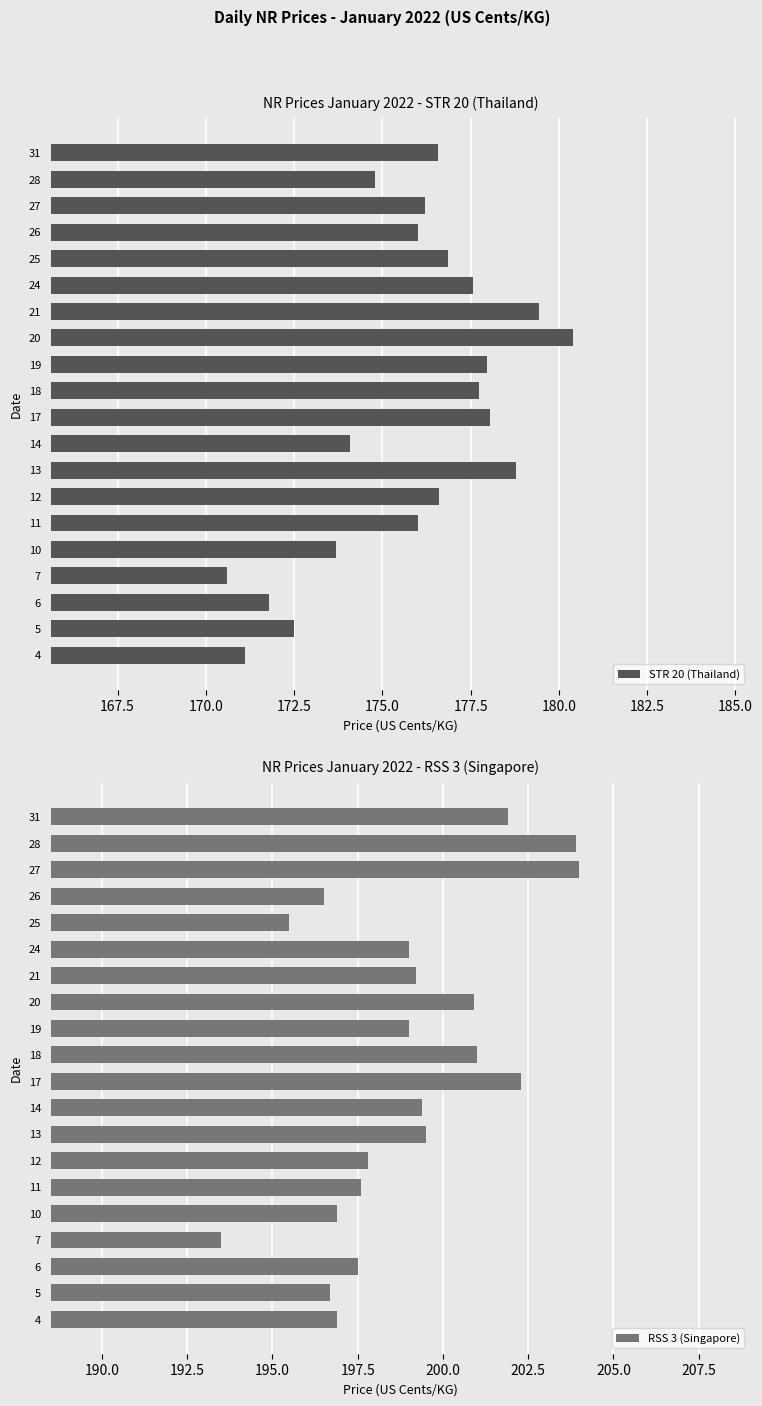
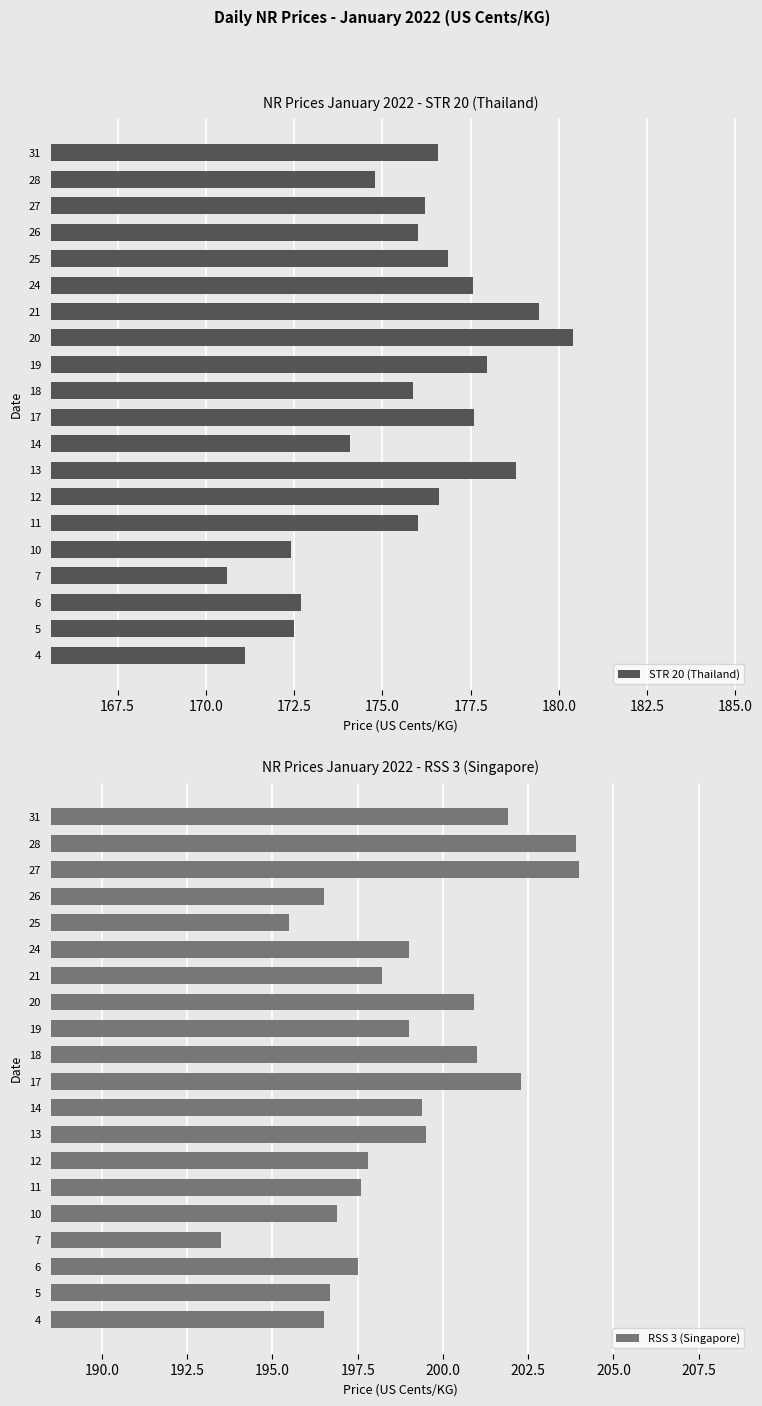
NR Prices January 2022 - STR 20 (Thailand), 18: 177.7 -> 175.9
NR Prices January 2022 - STR 20 (Thailand), 17: 178.1 -> 177.6
NR Prices January 2022 - STR 20 (Thailand), 10: 173.7 -> 172.4
NR Prices January 2022 - STR 20 (Thailand), 6: 171.8 -> 172.7
NR Prices January 2022 - RSS 3 (Singapore), 21: 199.2 -> 198.2
NR Prices January 2022 - RSS 3 (Singapore), 4: 196.9 -> 196.5
